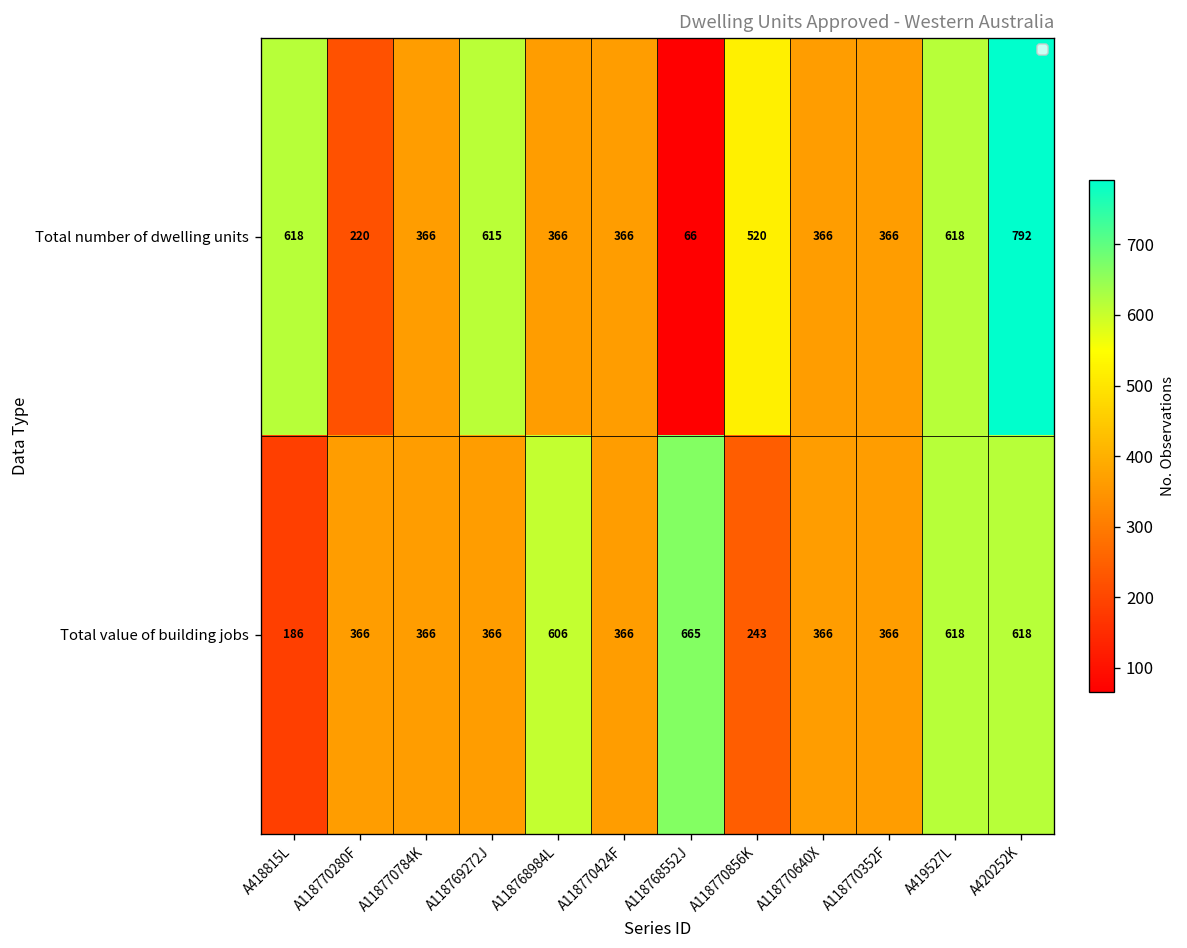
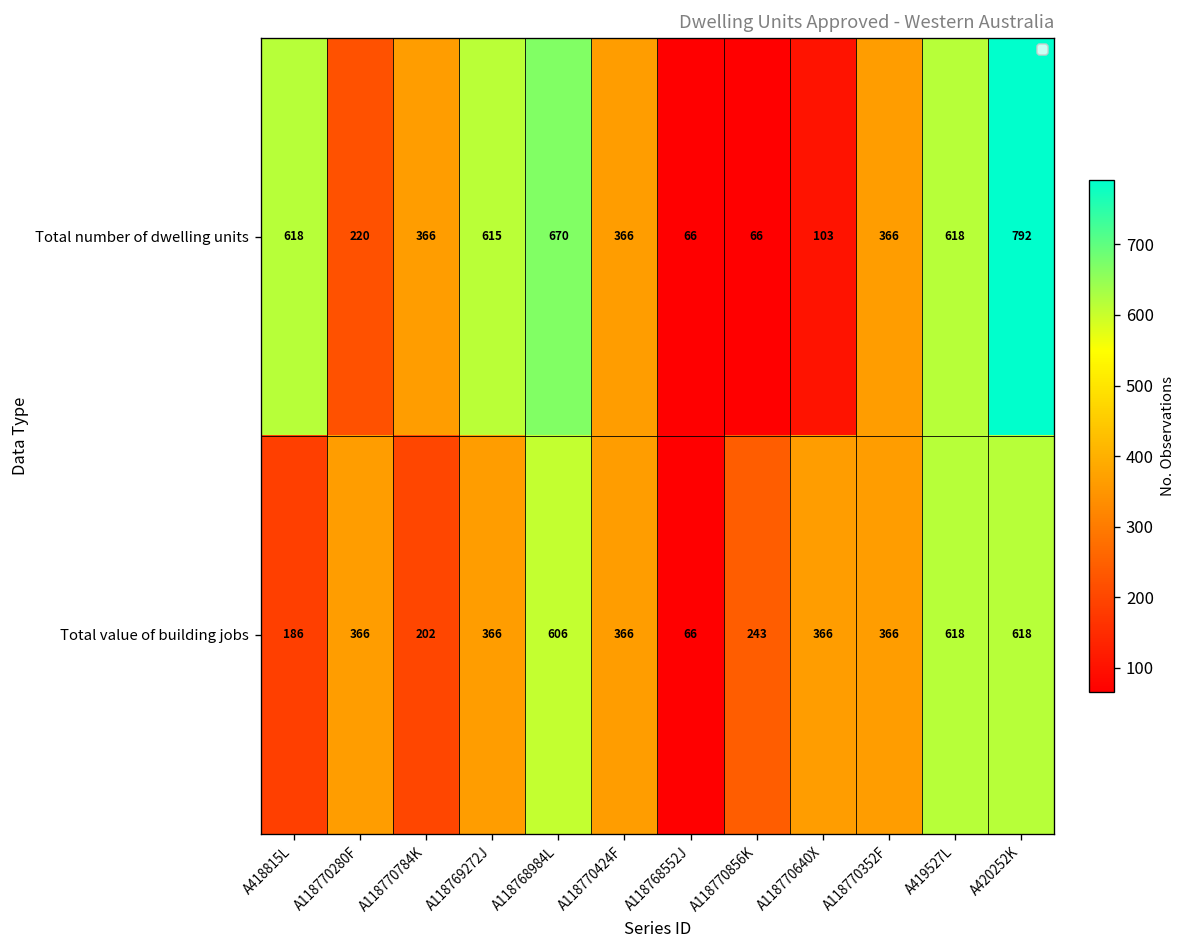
Total number of dwelling units, A118768984L: 366 -> 670
Total number of dwelling units, A118770856K: 520 -> 66
Total number of dwelling units, A118770640X: 366 -> 103
Total value of building jobs, A118770784K: 366 -> 202
Total value of building jobs, A118768552J: 665 -> 66
